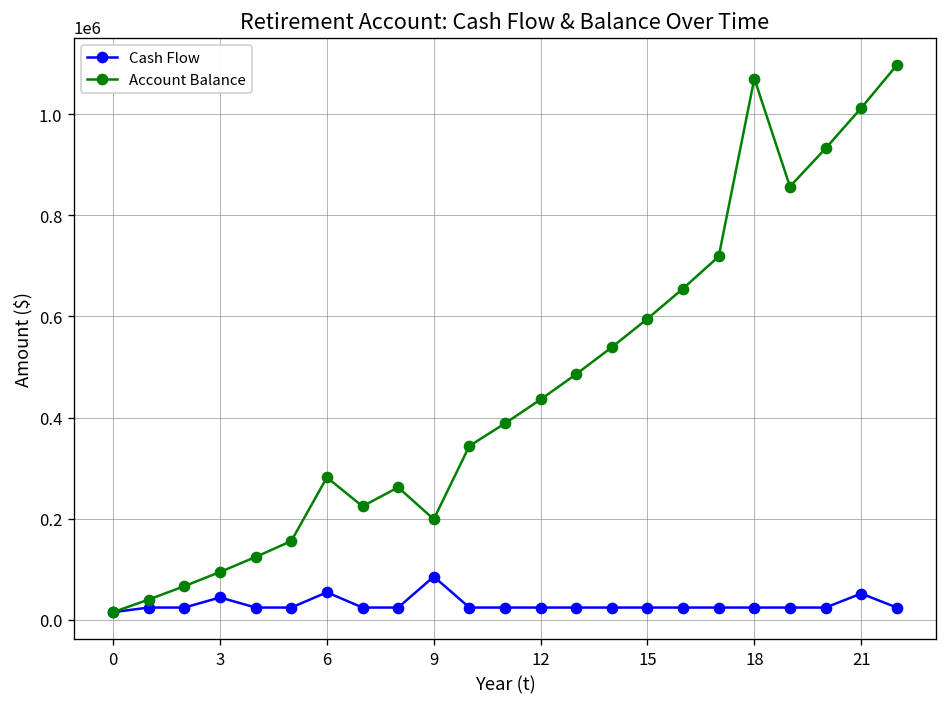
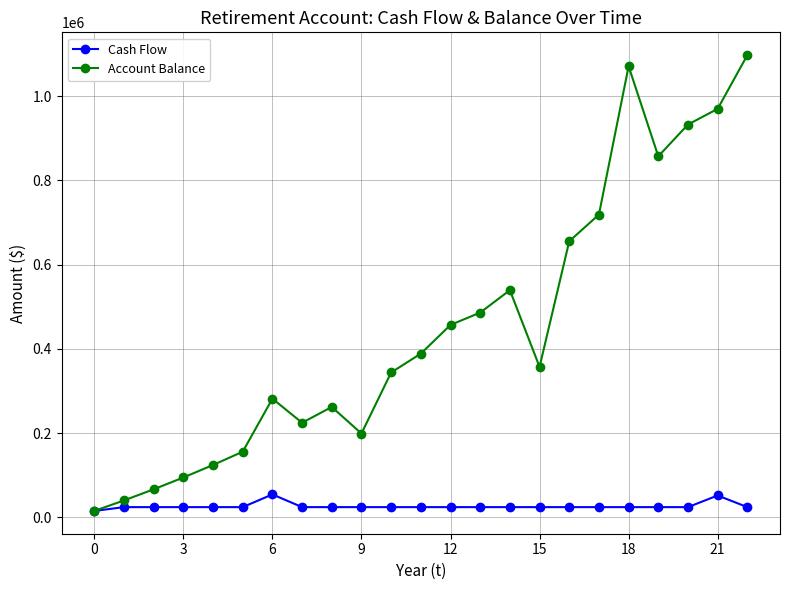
Cash Flow, 3: 40000 -> 20000
Cash Flow, 9: 90000 -> 20000
Account Balance, 12: 440000 -> 460000
Account Balance, 15: 600000 -> 360000
Account Balance, 21: 1010000 -> 970000
